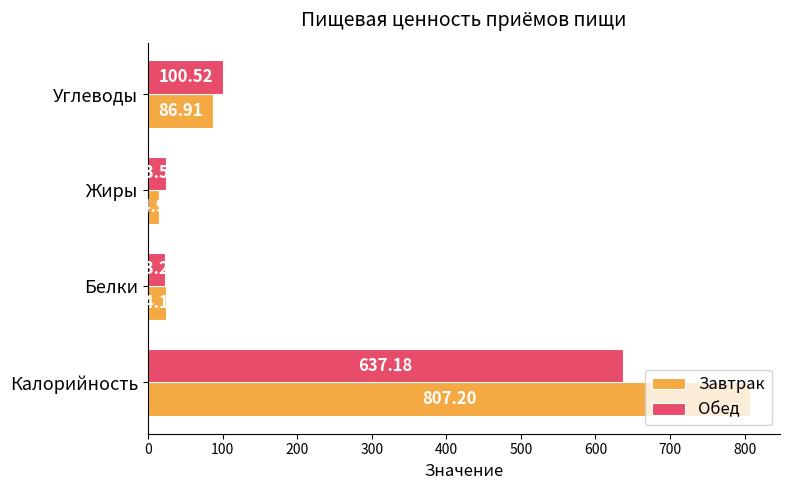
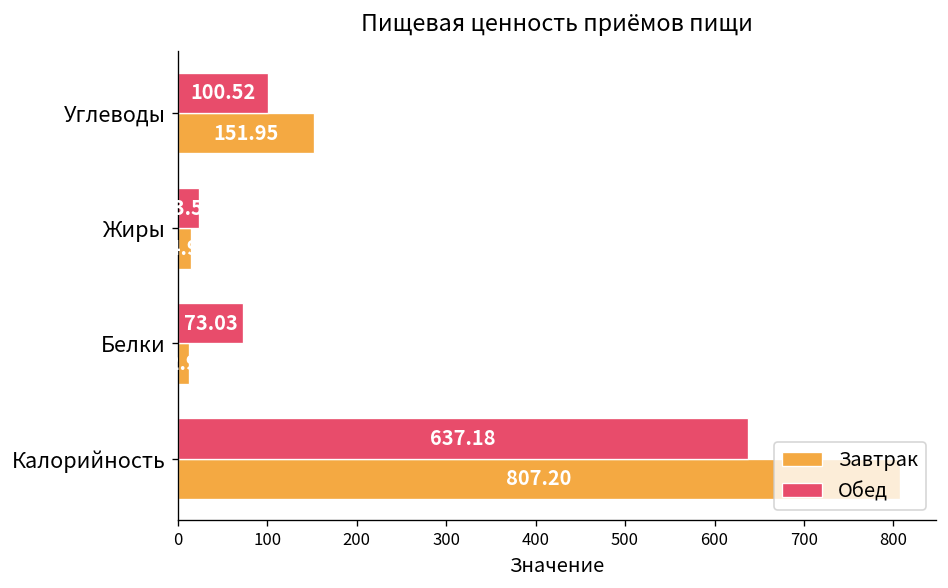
Завтрак, Углеводы: 86.91 -> 151.95
Обед, Белки: 20 -> 70
Завтрак, Белки: 20 -> 10
